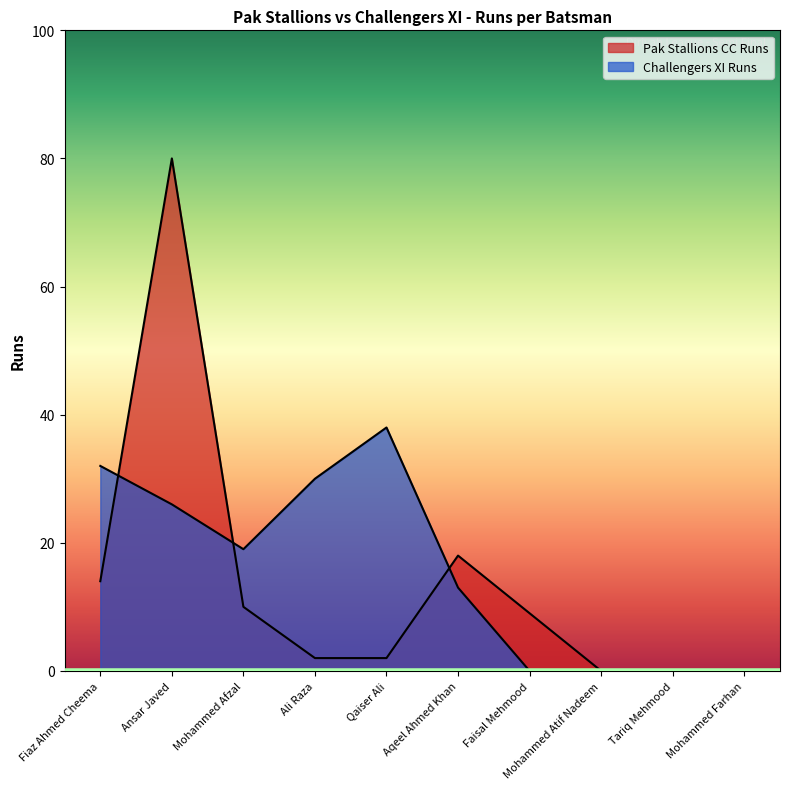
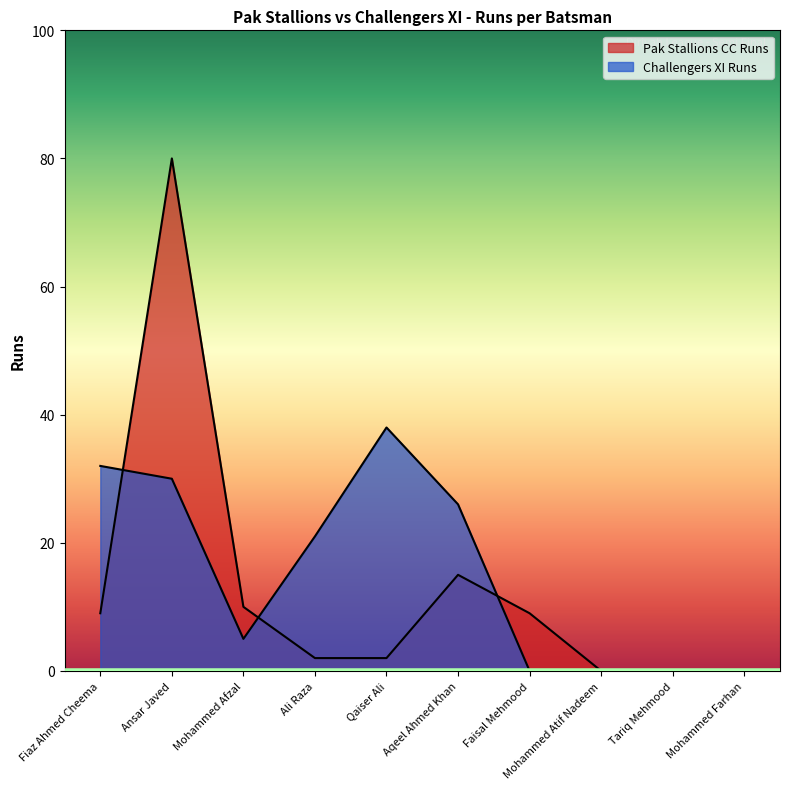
Pak Stallions CC Runs, Fiaz Ahmed Cheema: 14 -> 9
Challengers XI Runs, Ansar Javed: 26 -> 30
Challengers XI Runs, Mohammed Afzal: 19 -> 5
Challengers XI Runs, Ali Raza: 30 -> 21
Pak Stallions CC Runs, Aqeel Ahmed Khan: 18 -> 15
Challengers XI Runs, Aqeel Ahmed Khan: 13 -> 26
